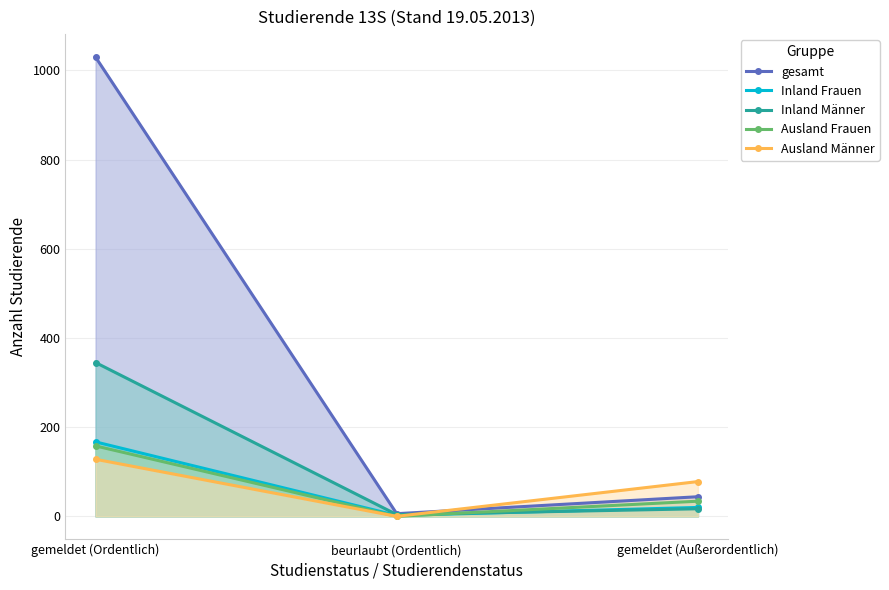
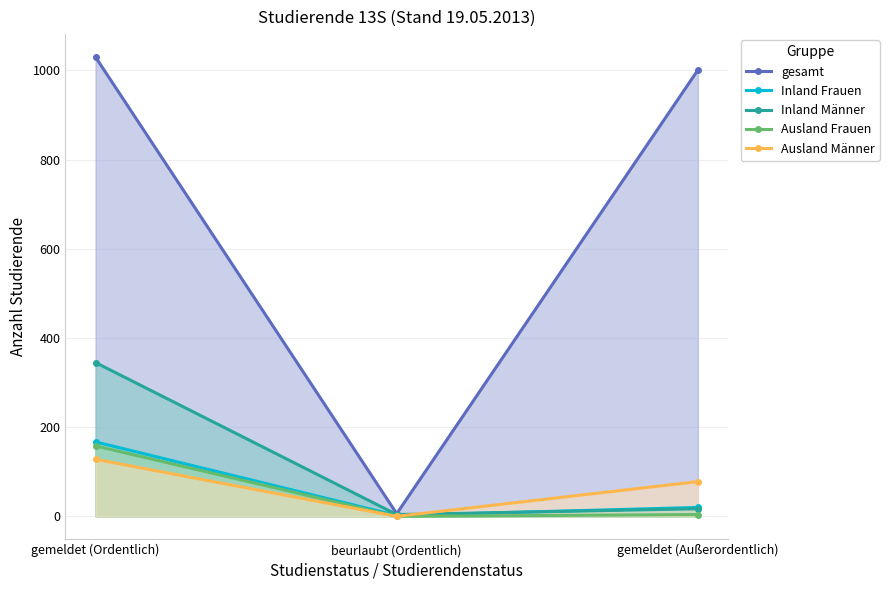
gesamt, gemeldet (Außerordentlich): 40 -> 1000
Ausland Frauen, gemeldet (Außerordentlich): 30 -> 0
